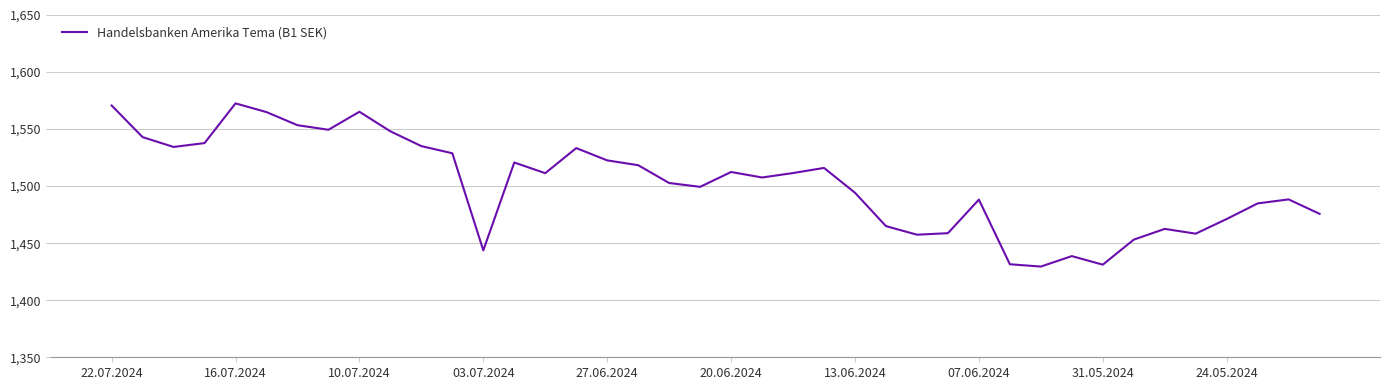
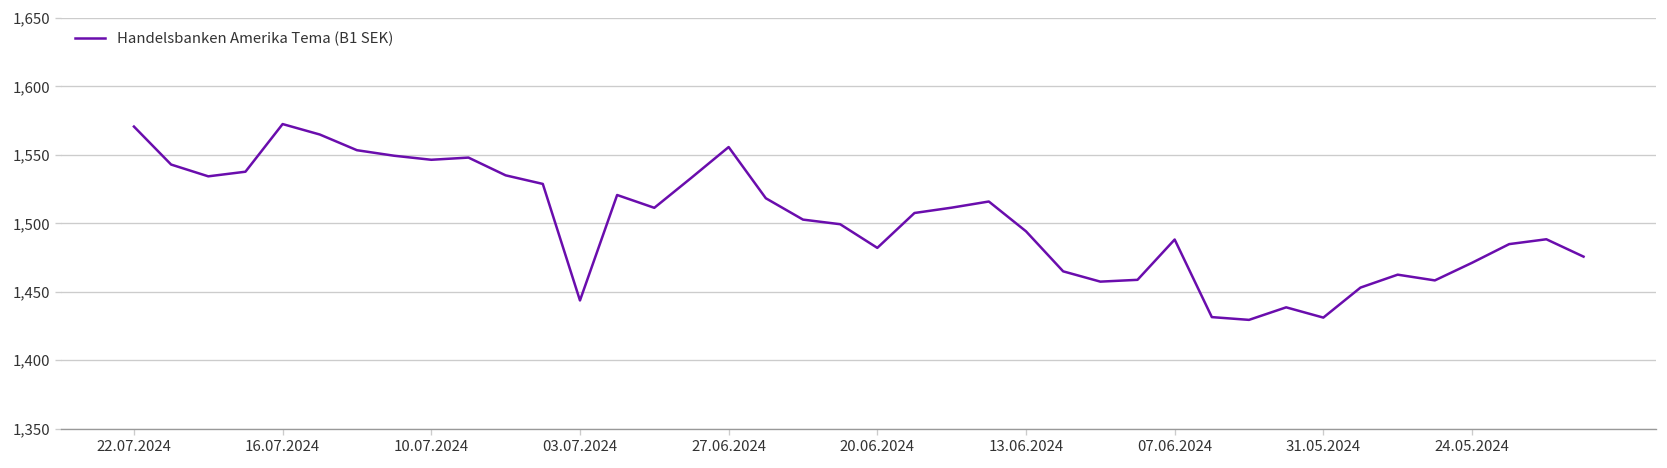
10.07.2024: 1,565 -> 1,546
27.06.2024: 1,523 -> 1,556
20.06.2024: 1,512 -> 1,482
